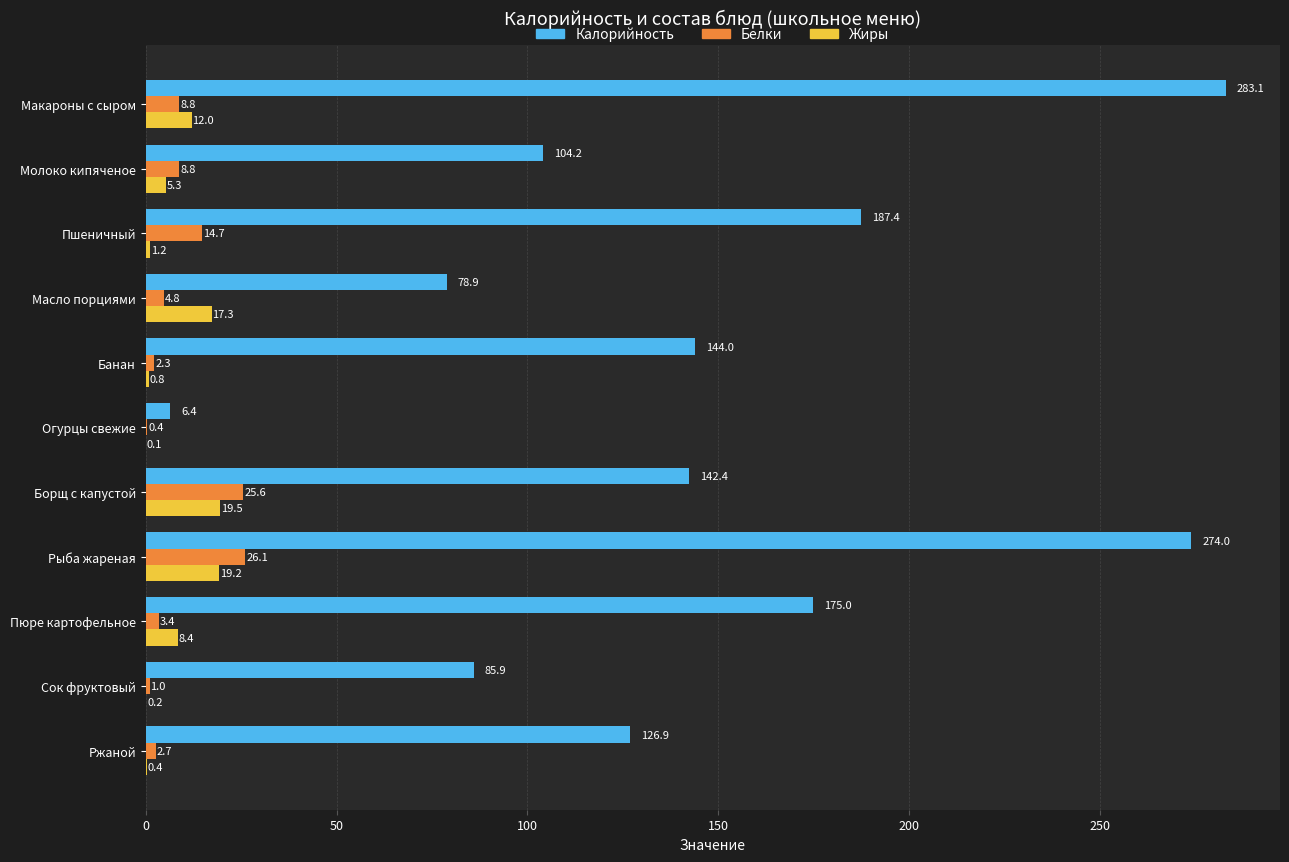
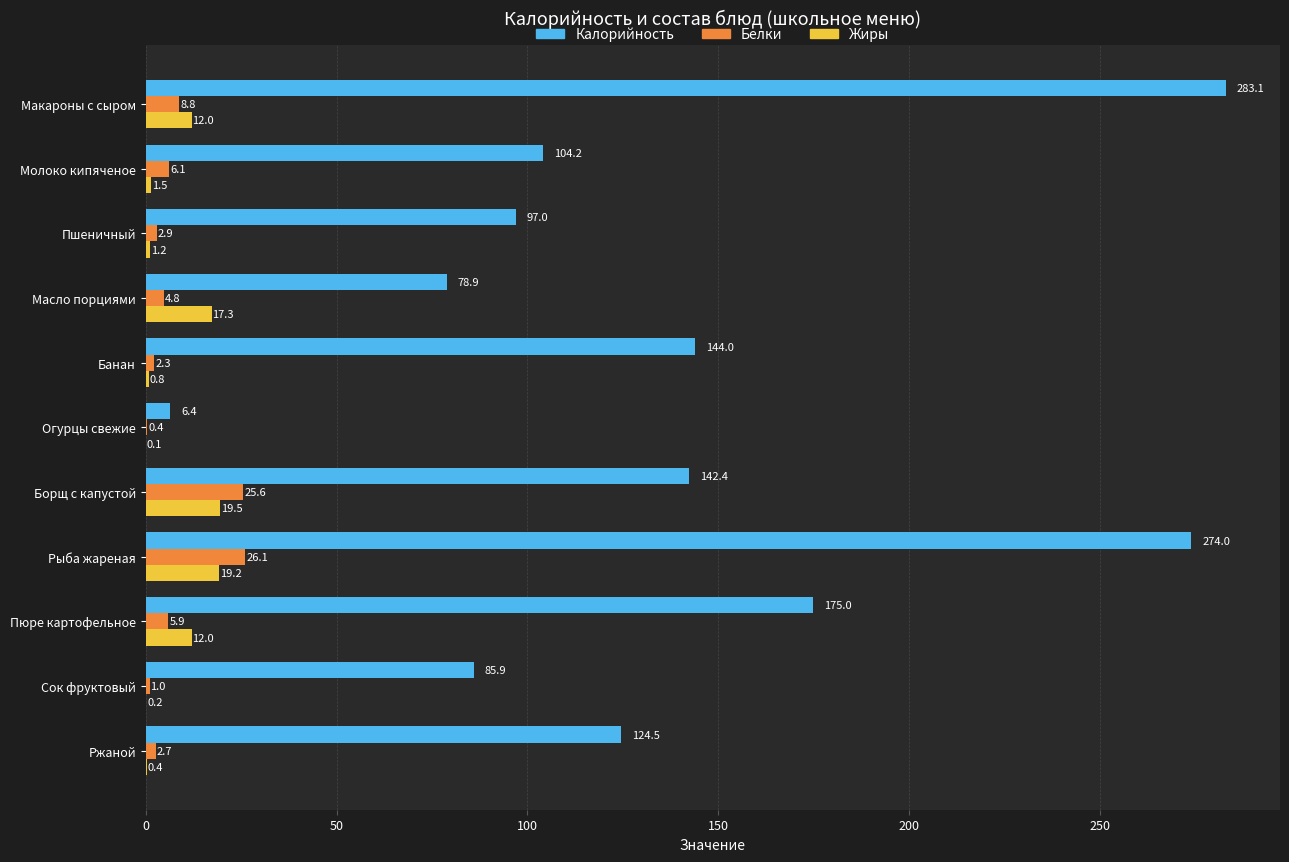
Белки, Молоко кипяченое: 8.8 -> 6.1
Жиры, Молоко кипяченое: 5.3 -> 1.5
Калорийность, Пшеничный: 187.4 -> 97.0
Белки, Пшеничный: 14.7 -> 2.9
Белки, Пюре картофельное: 3.4 -> 5.9
Жиры, Пюре картофельное: 8.4 -> 12.0
Калорийность, Ржаной: 126.9 -> 124.5
